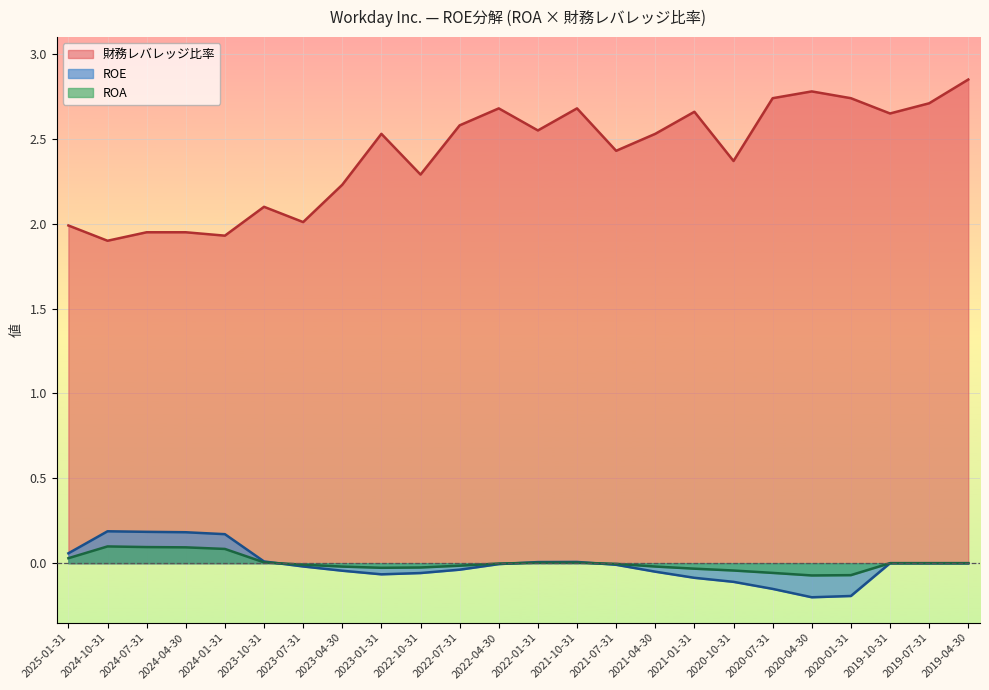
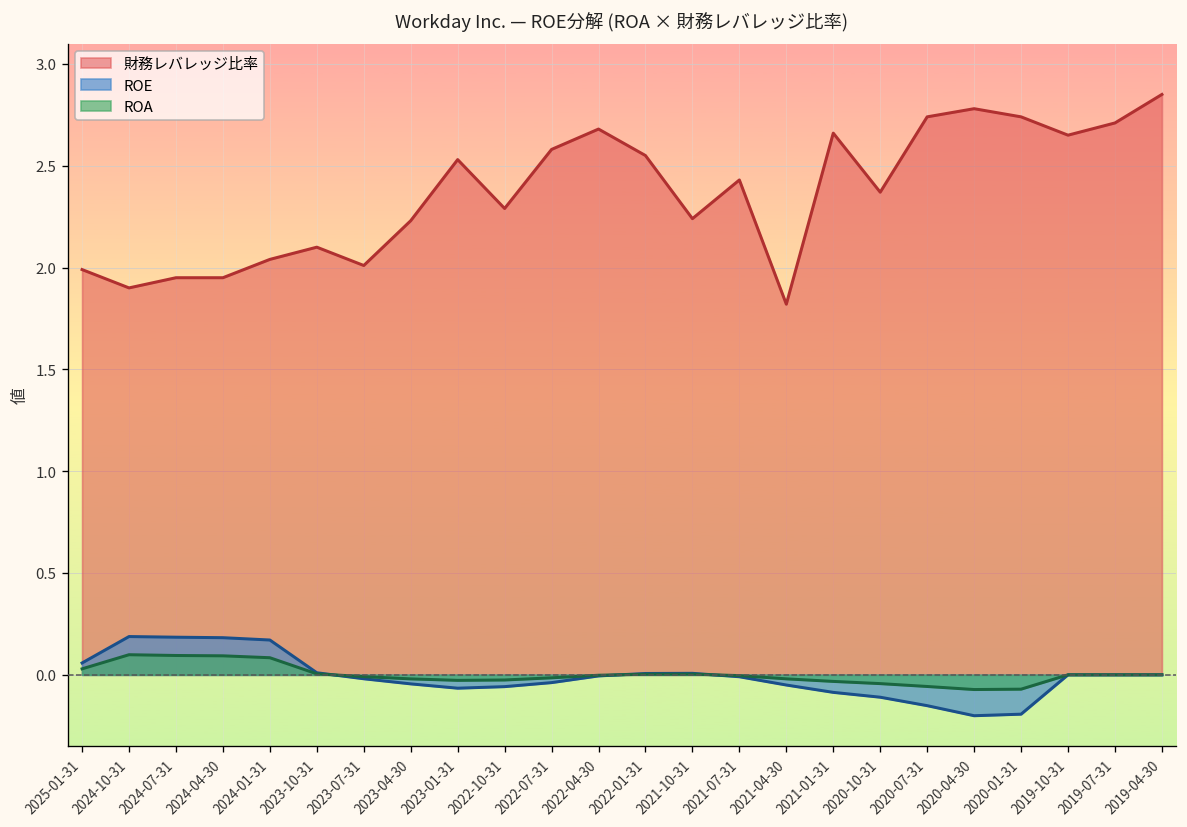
財務レバレッジ比率, 2024-01-31: 1.93 -> 2.04
財務レバレッジ比率, 2021-10-31: 2.68 -> 2.24
財務レバレッジ比率, 2021-04-30: 2.53 -> 1.82
